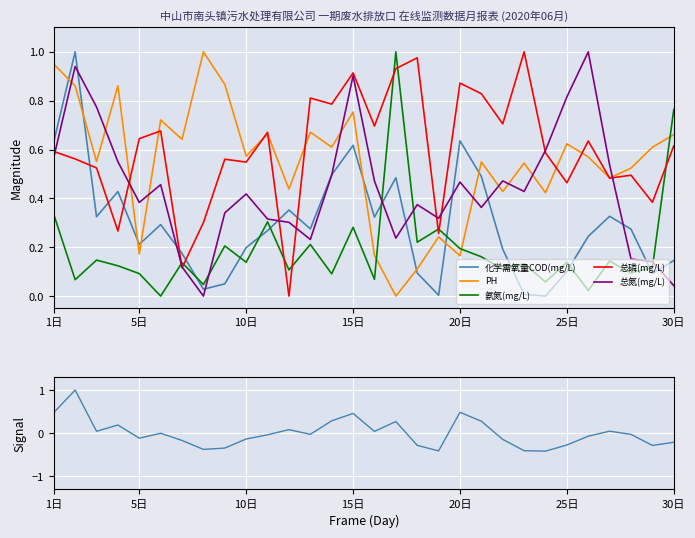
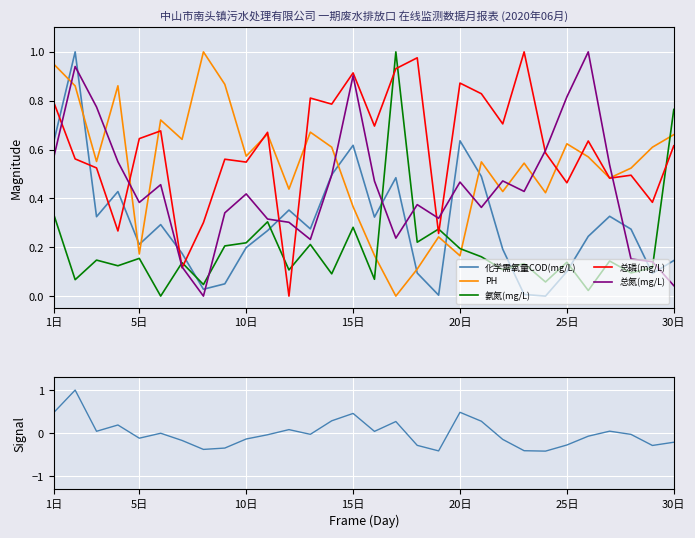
中山市南头镇污水处理有限公司 一期废水排放口 在线监测数据月报表 (2020年06月), 总磷(mg/L), 1日: 0.59 -> 0.79
中山市南头镇污水处理有限公司 一期废水排放口 在线监测数据月报表 (2020年06月), 氨氮(mg/L), 5日: 0.09 -> 0.15
中山市南头镇污水处理有限公司 一期废水排放口 在线监测数据月报表 (2020年06月), 氨氮(mg/L), 10日: 0.14 -> 0.22
中山市南头镇污水处理有限公司 一期废水排放口 在线监测数据月报表 (2020年06月), PH, 15日: 0.75 -> 0.37
